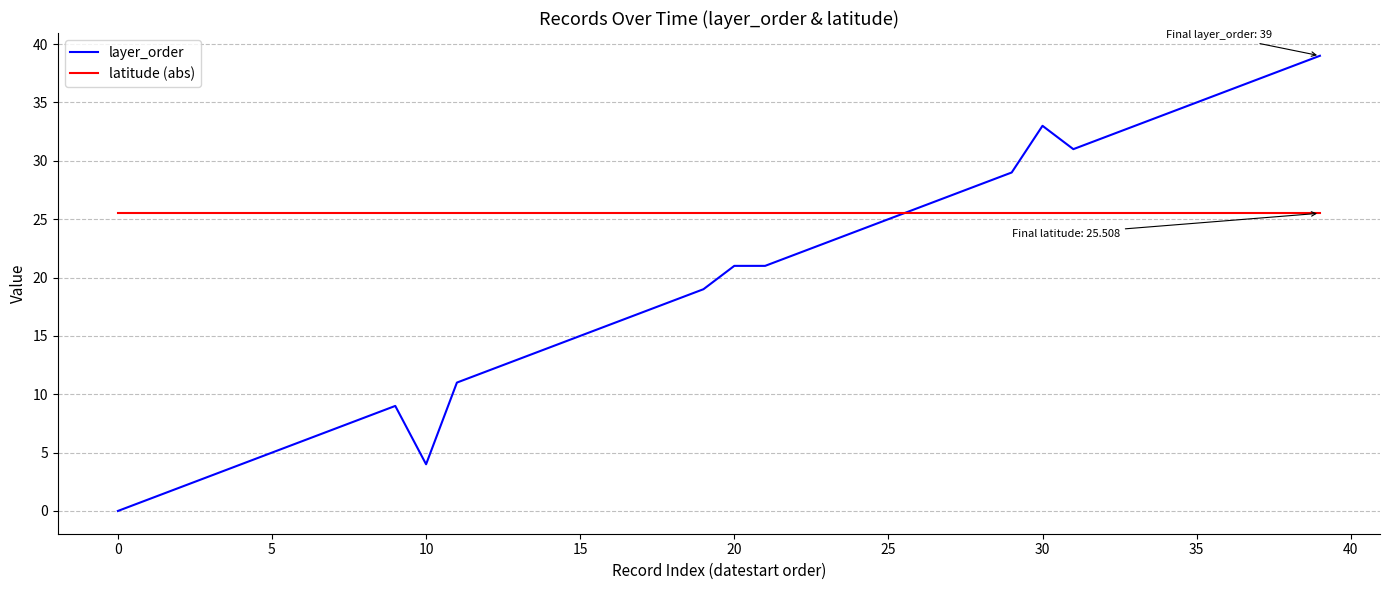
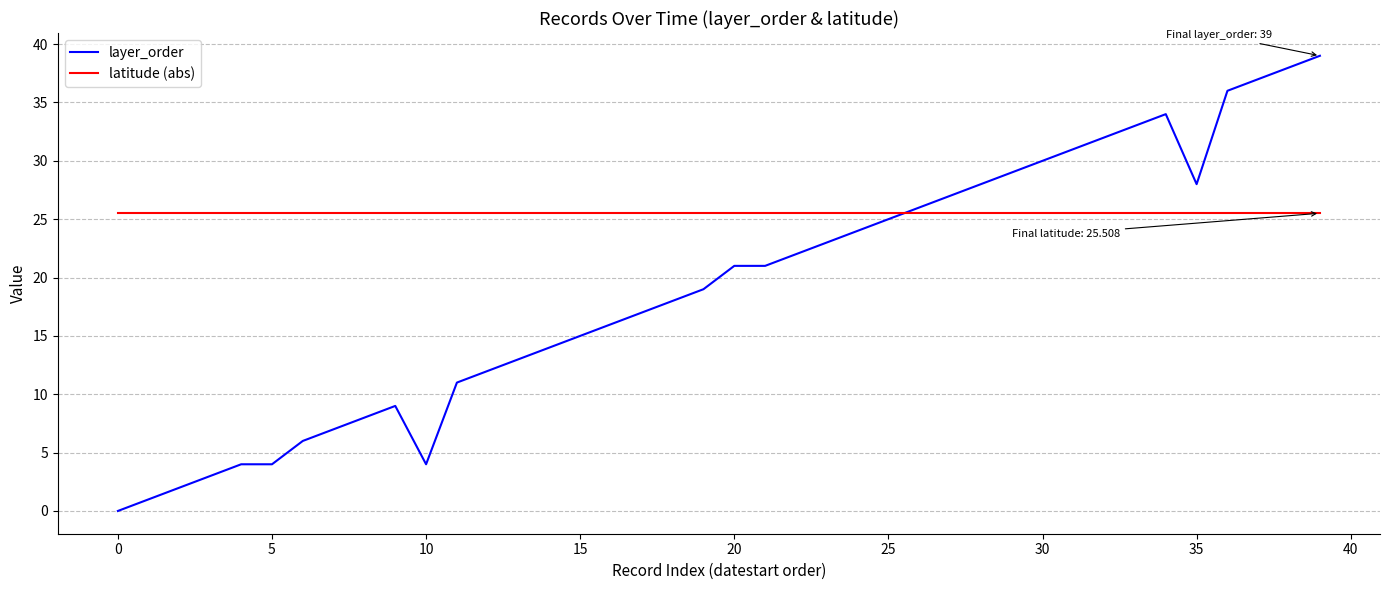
layer_order, 5: 5 -> 4
layer_order, 30: 33 -> 30
layer_order, 35: 35 -> 28
